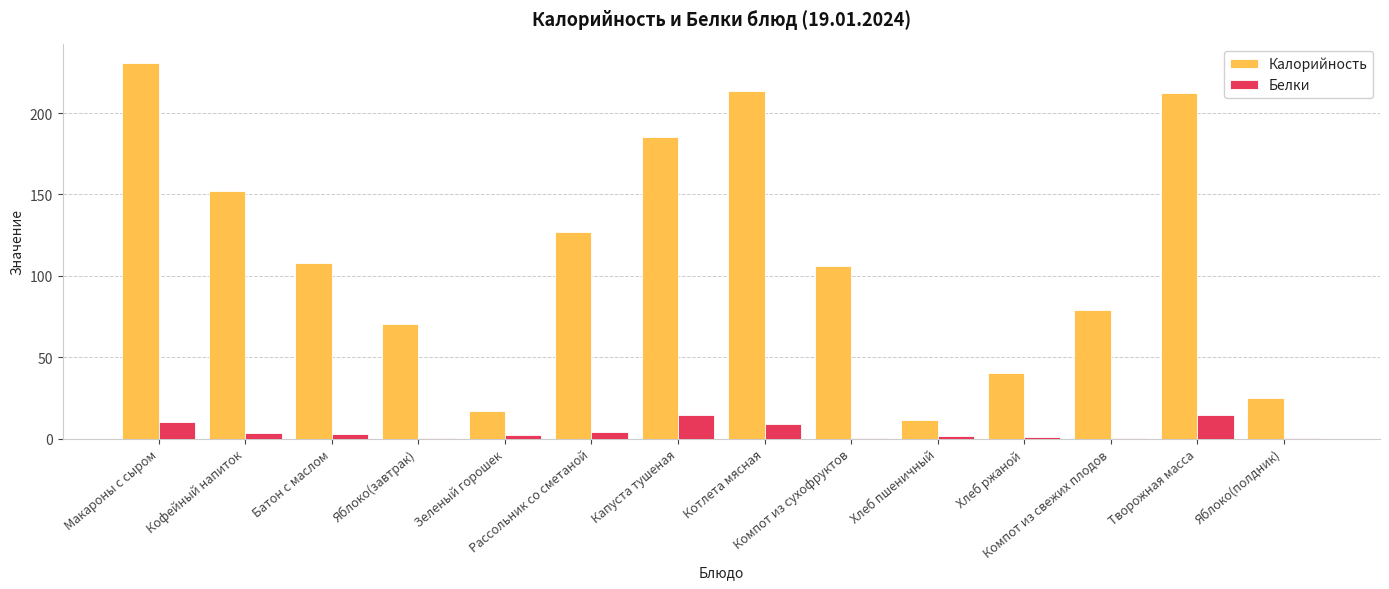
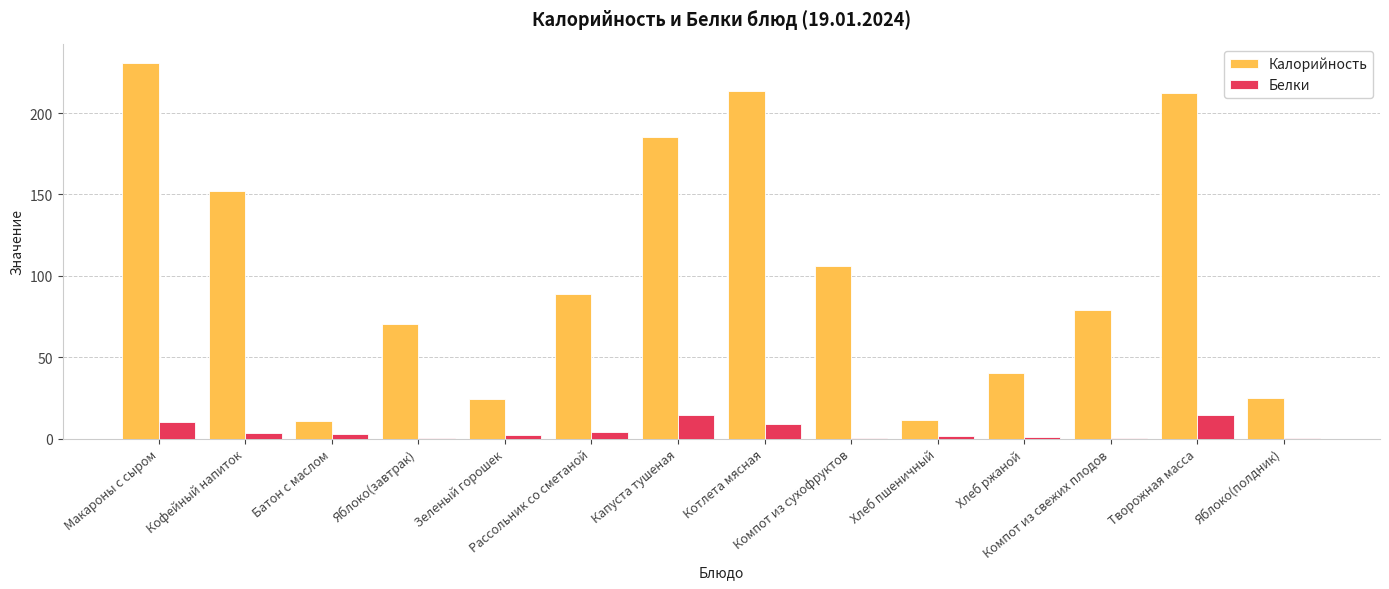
Калорийность, Батон с маслом: 108 -> 11
Калорийность, Зеленый горошек: 17 -> 24
Калорийность, Рассольник со сметаной: 127 -> 89
